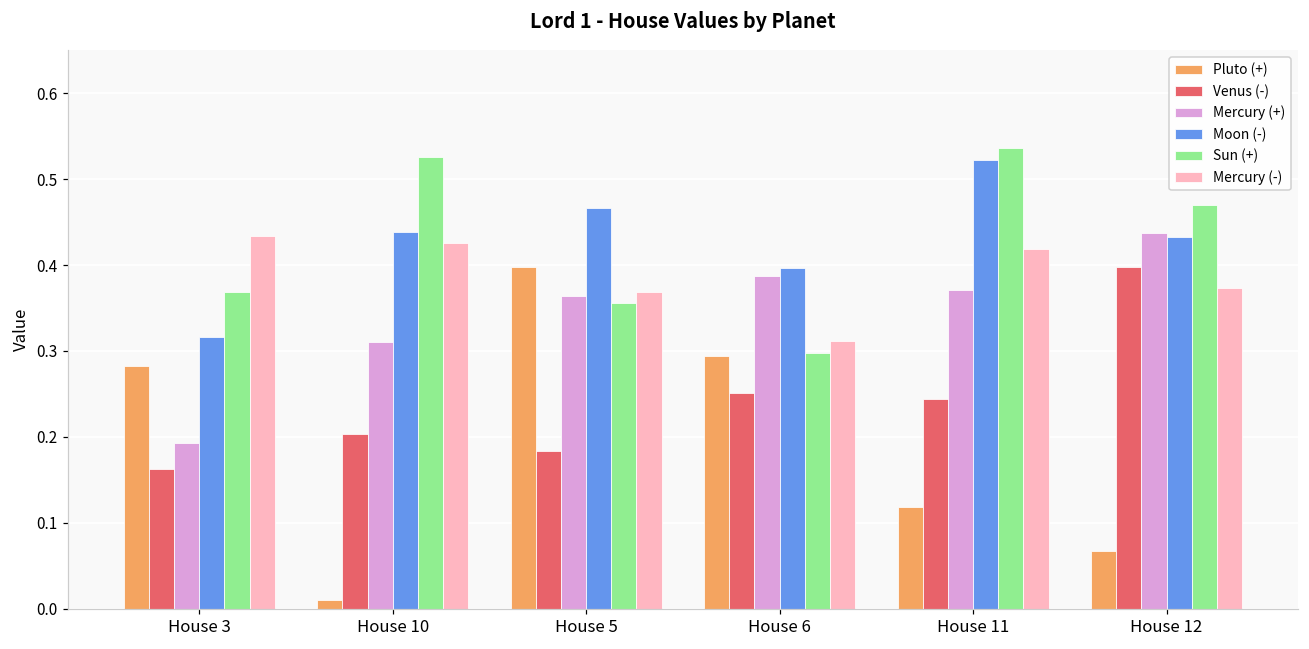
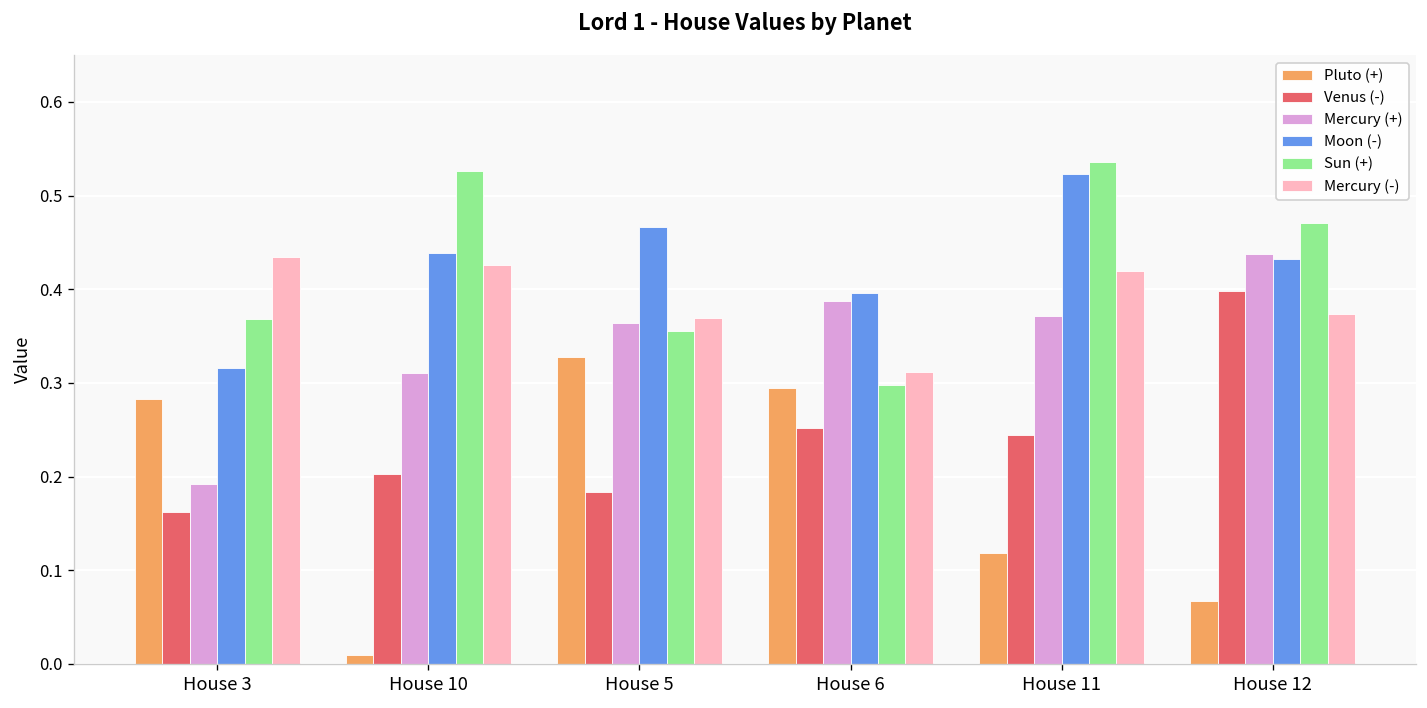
Pluto (+), House 5: 0.40 -> 0.33
